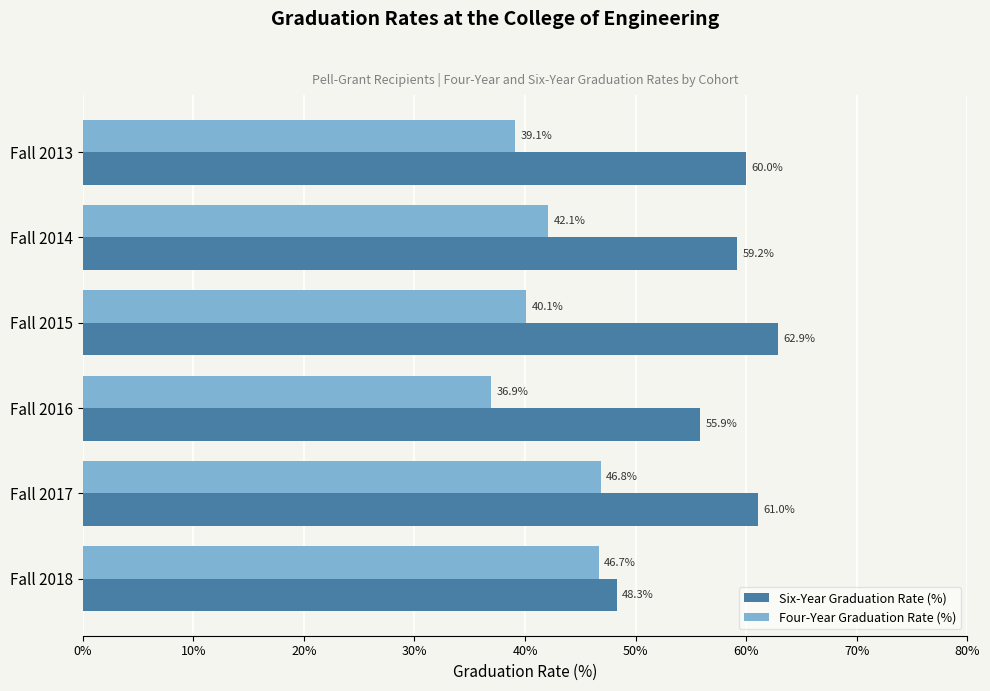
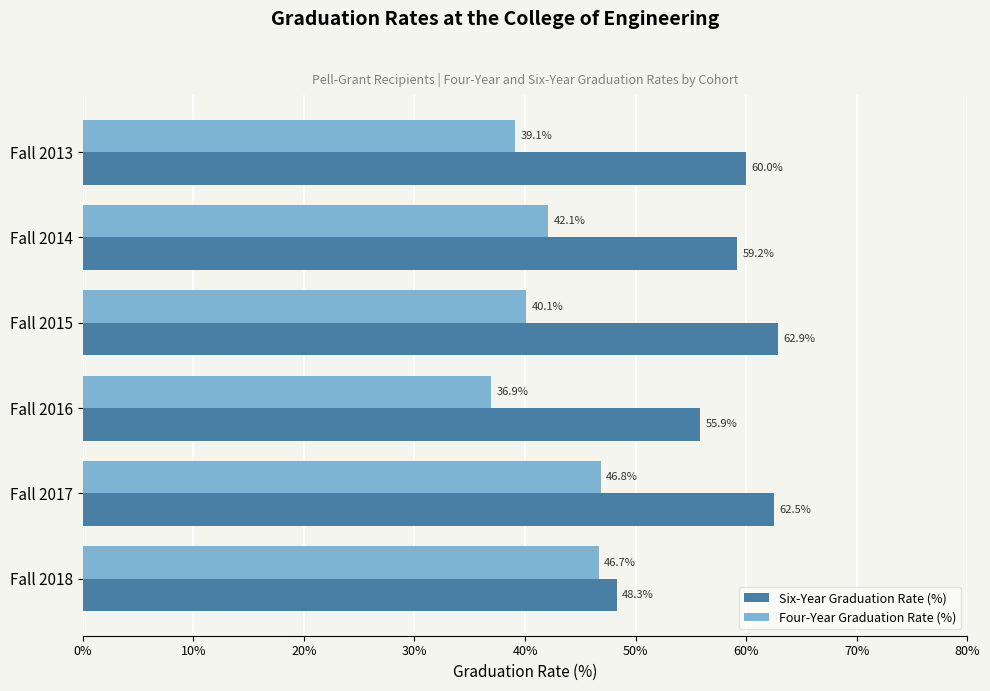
Six-Year Graduation Rate (%), Fall 2017: 61.0% -> 62.5%
